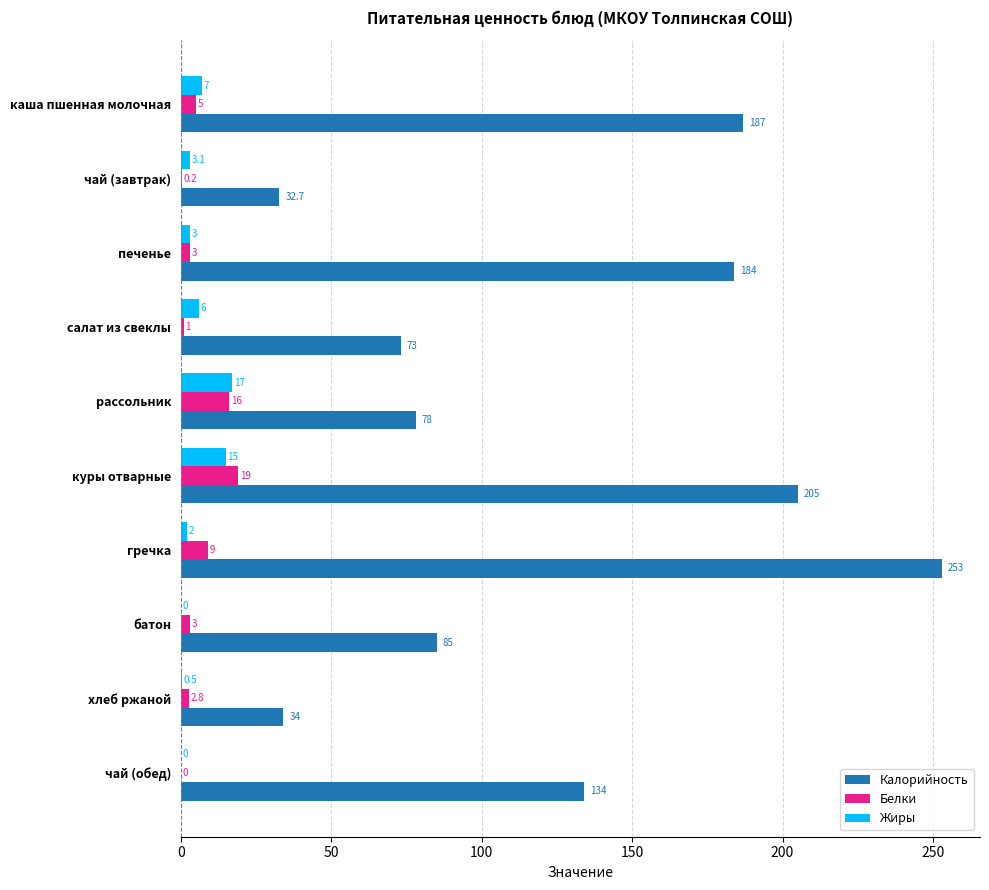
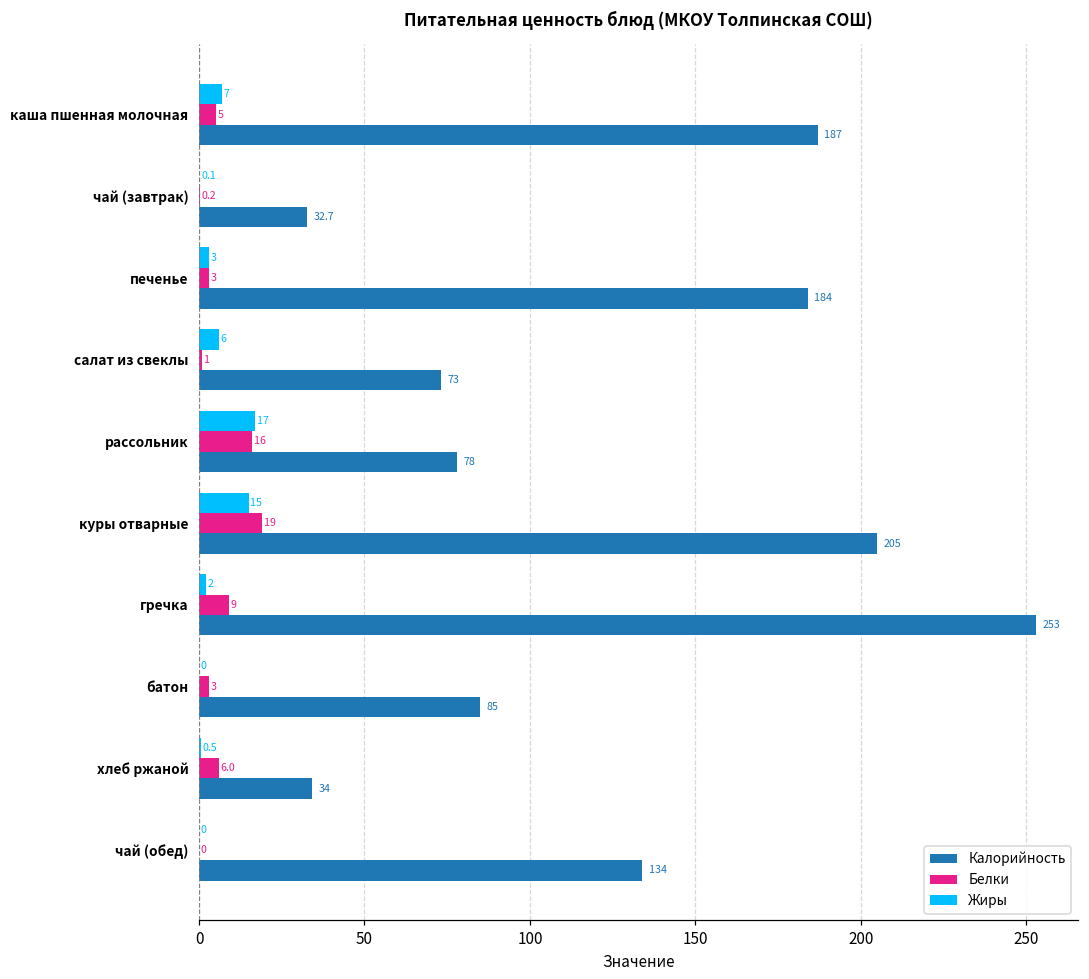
Жиры, чай (завтрак): 3.1 -> 0.1
Белки, хлеб ржаной: 2.8 -> 6.0
